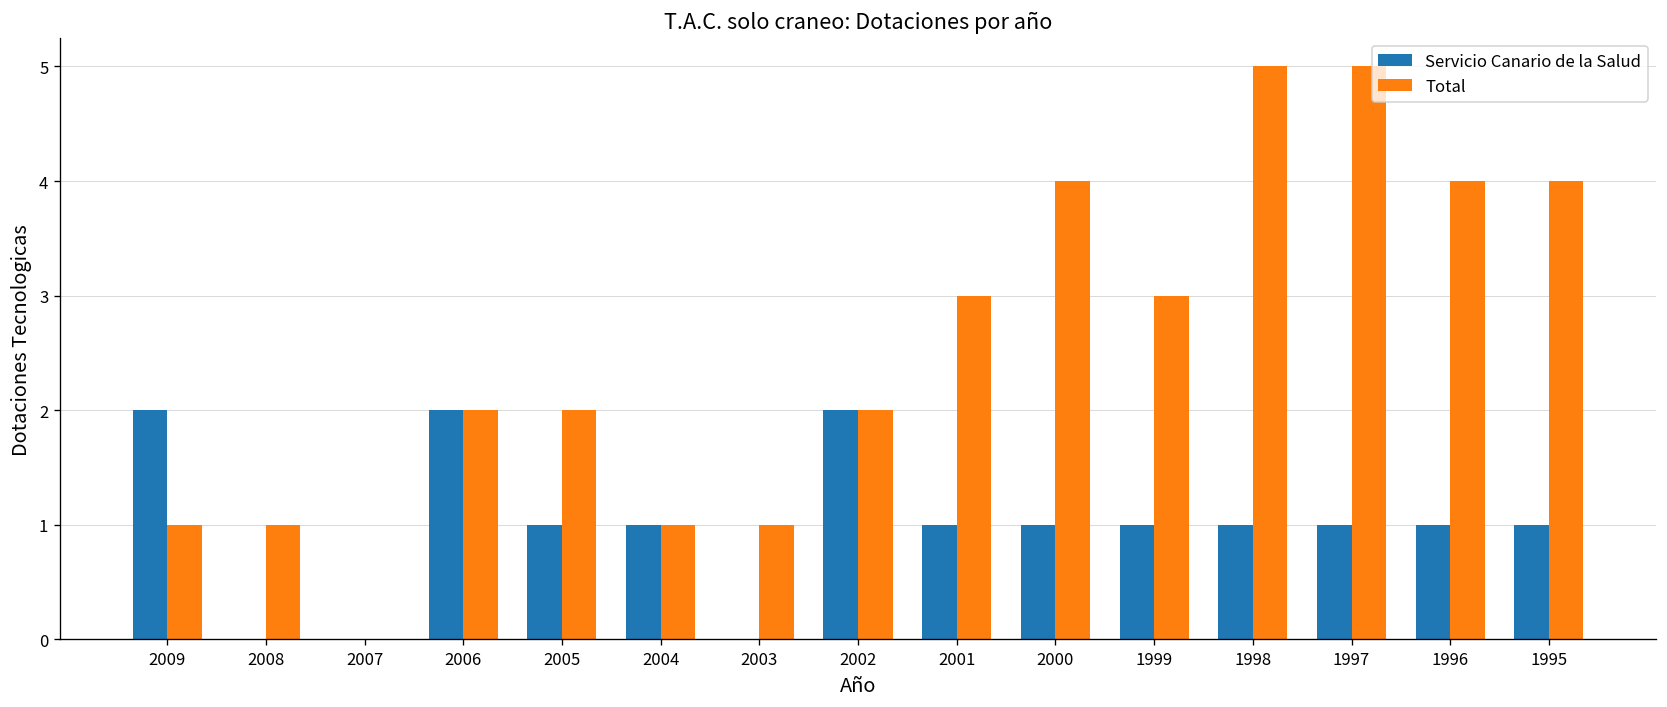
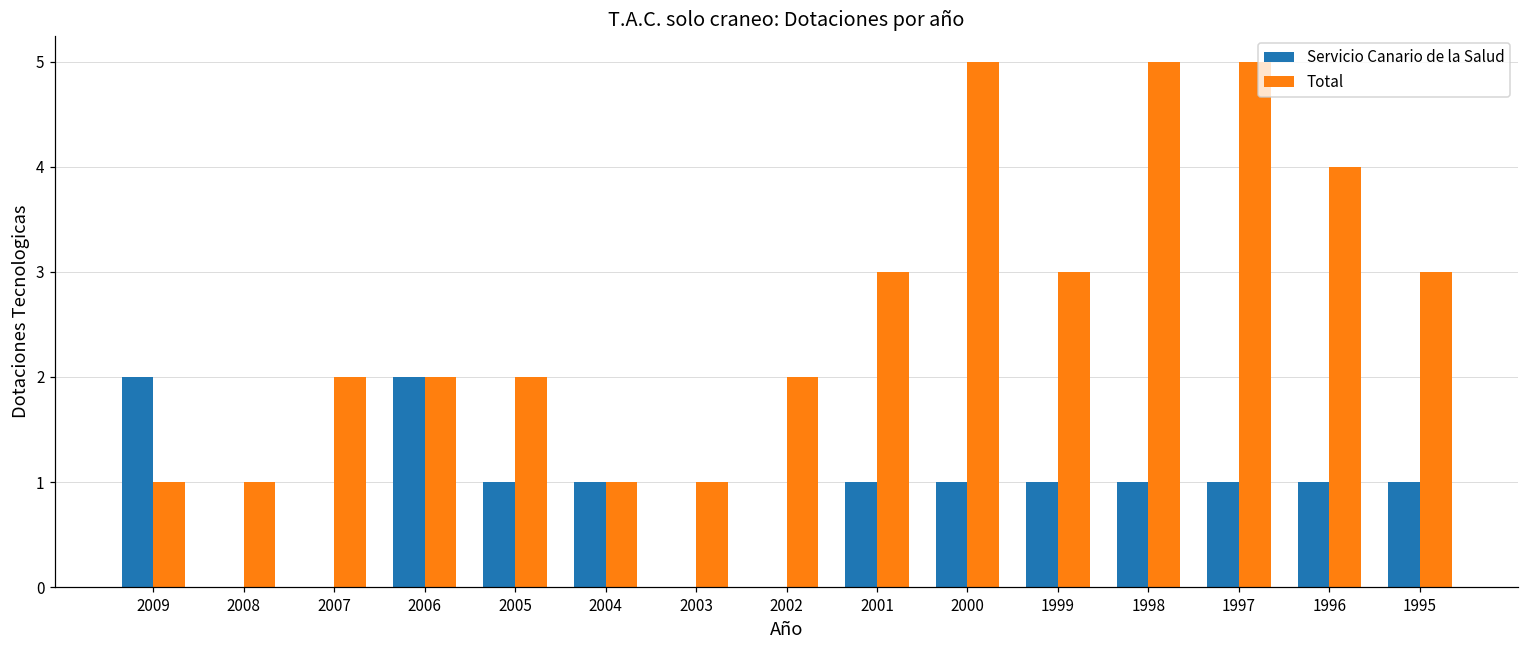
Total, 2007: 0 -> 2
Servicio Canario de la Salud, 2002: 2 -> 0
Total, 2000: 4 -> 5
Total, 1995: 4 -> 3
